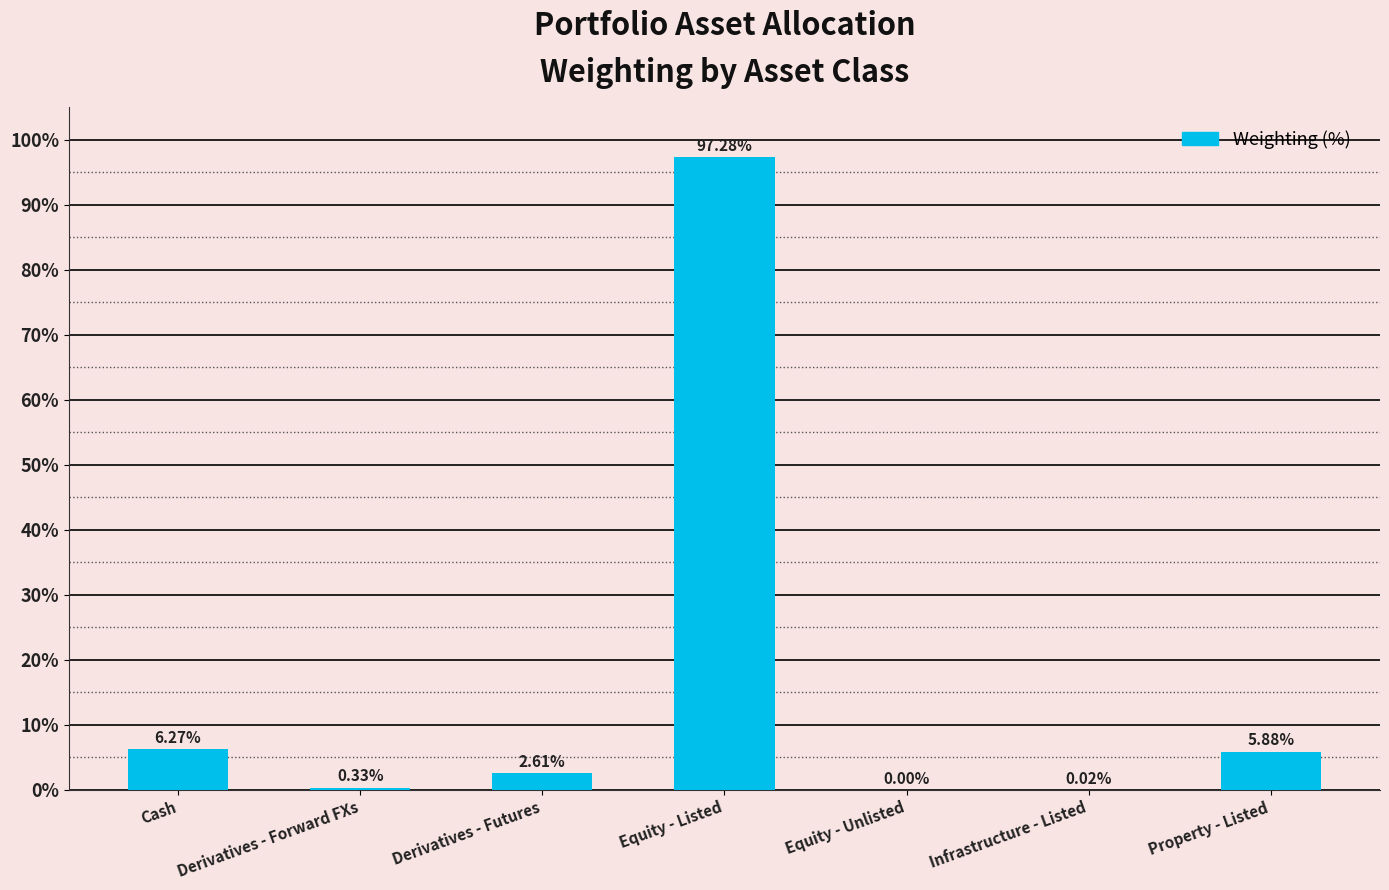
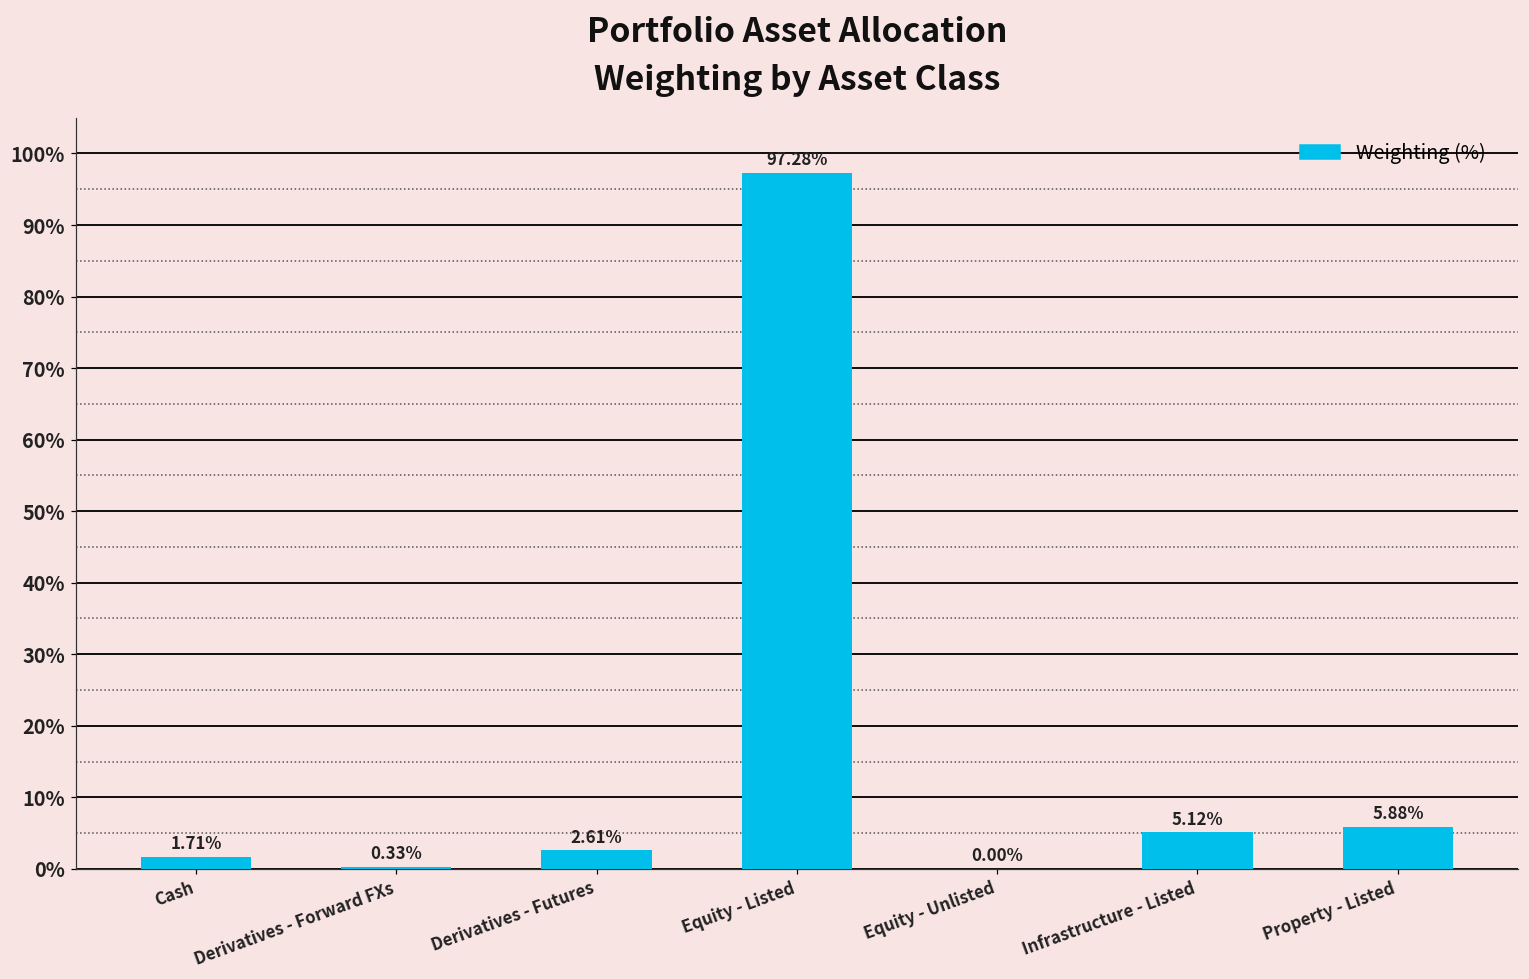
Cash: 6.27% -> 1.71%
Infrastructure - Listed: 0.02% -> 5.12%
